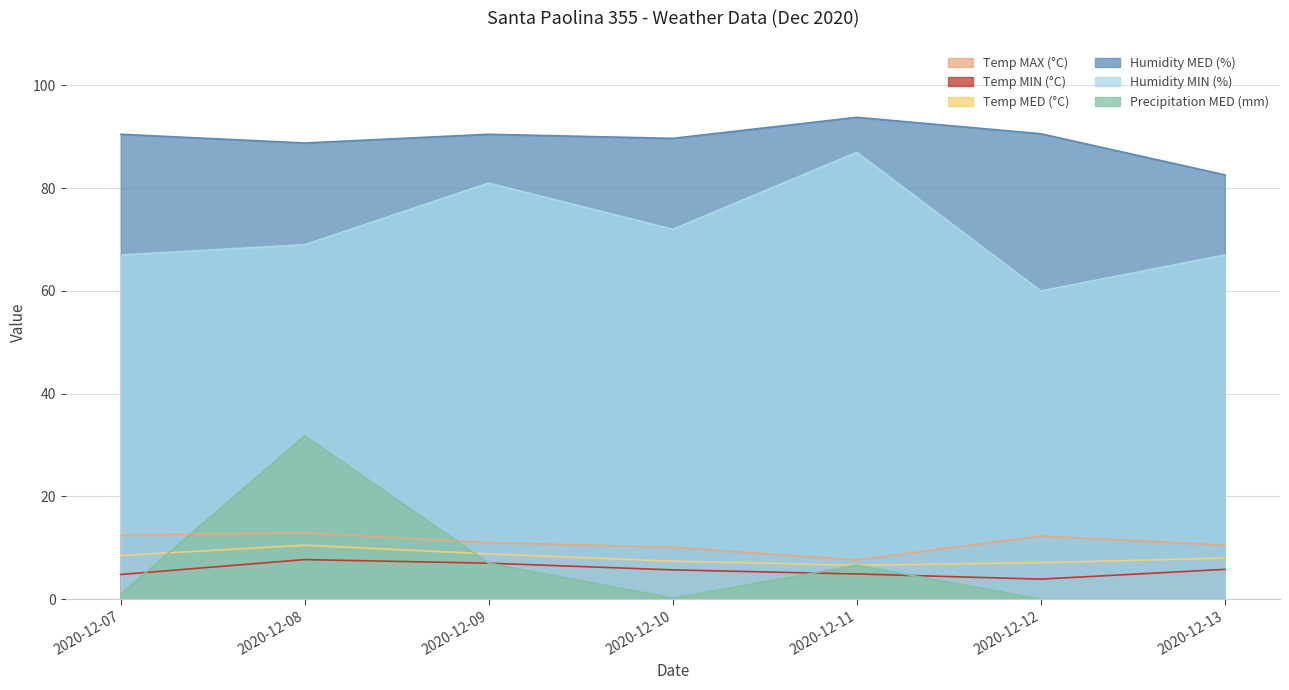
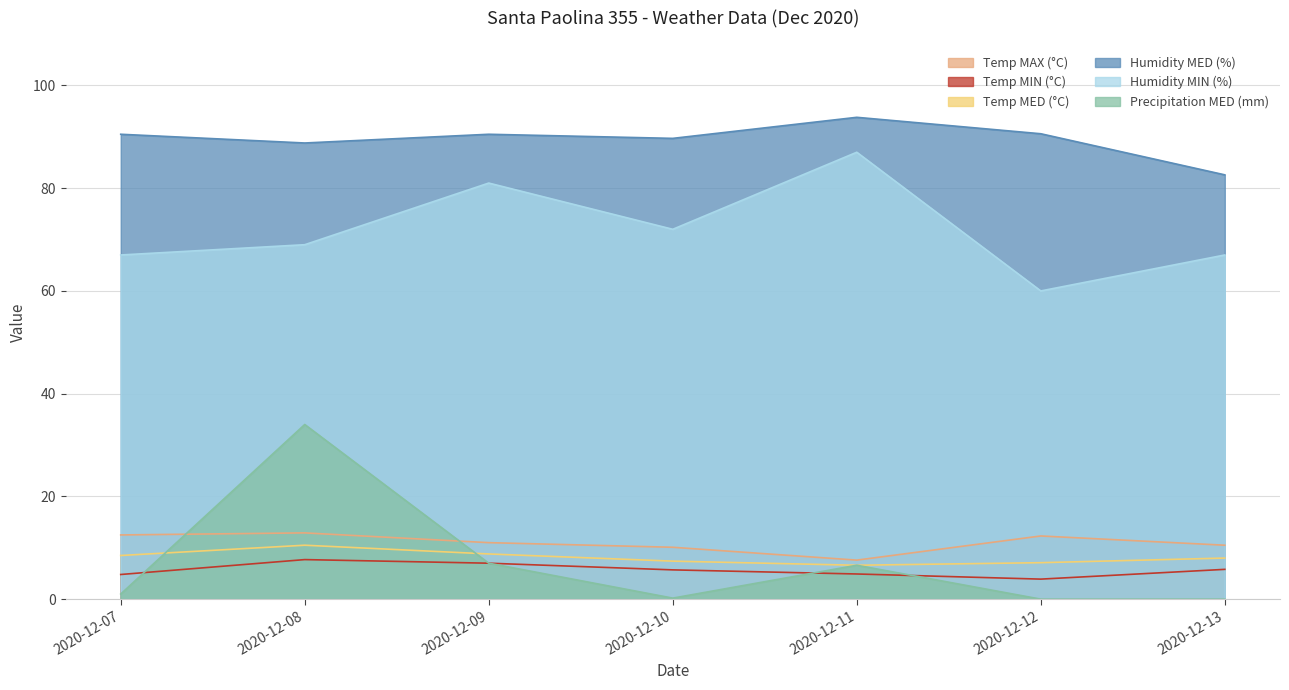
Precipitation MED (mm), 2020-12-08: 32 -> 34
